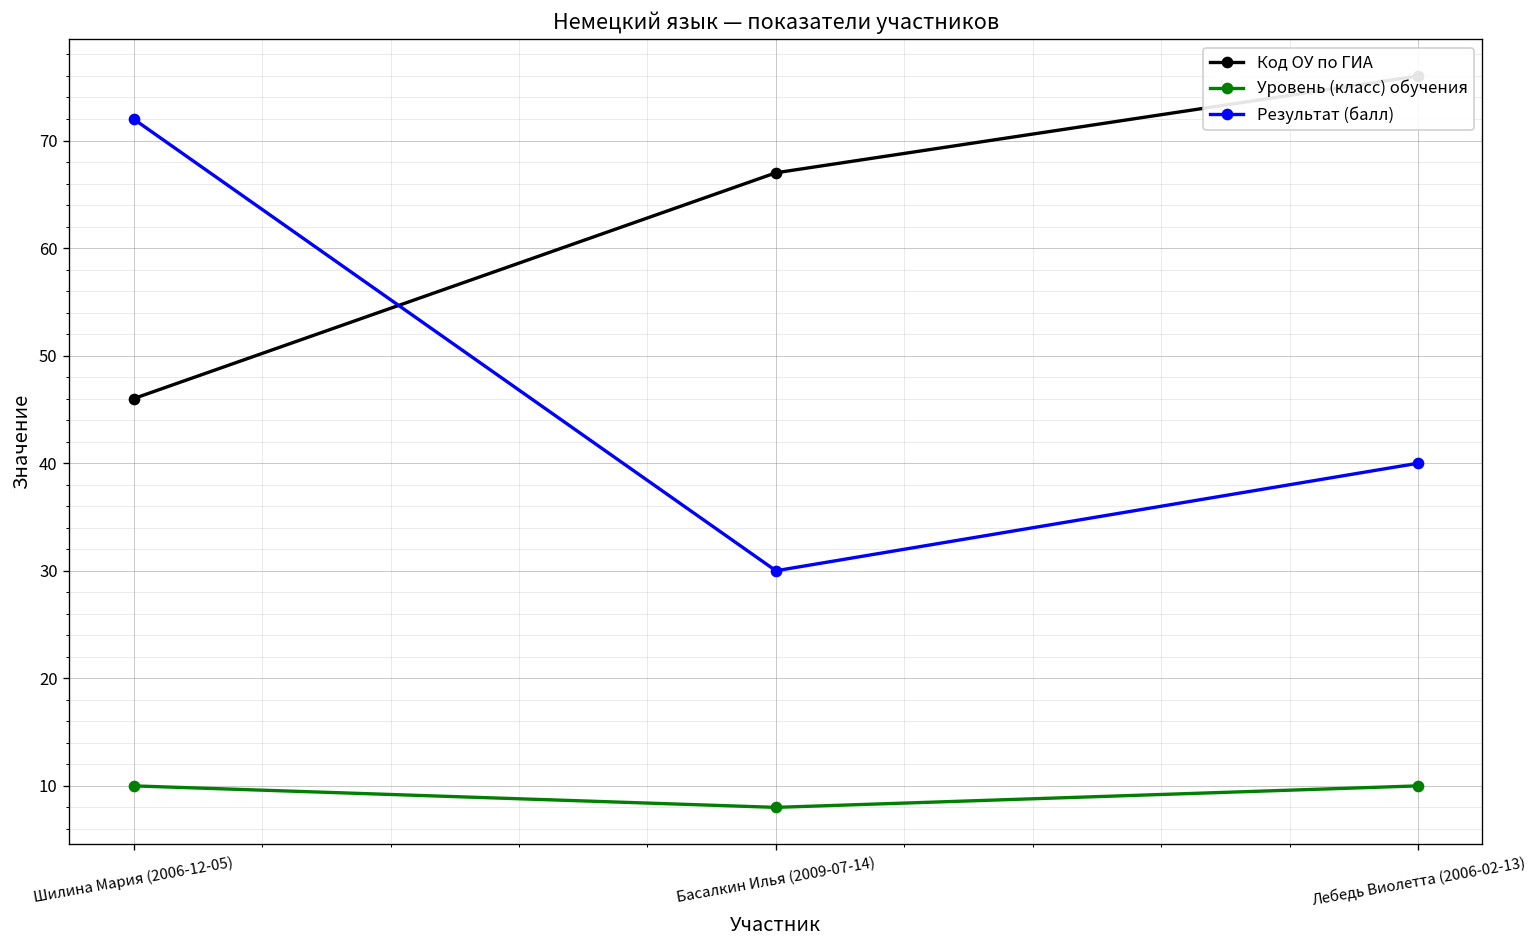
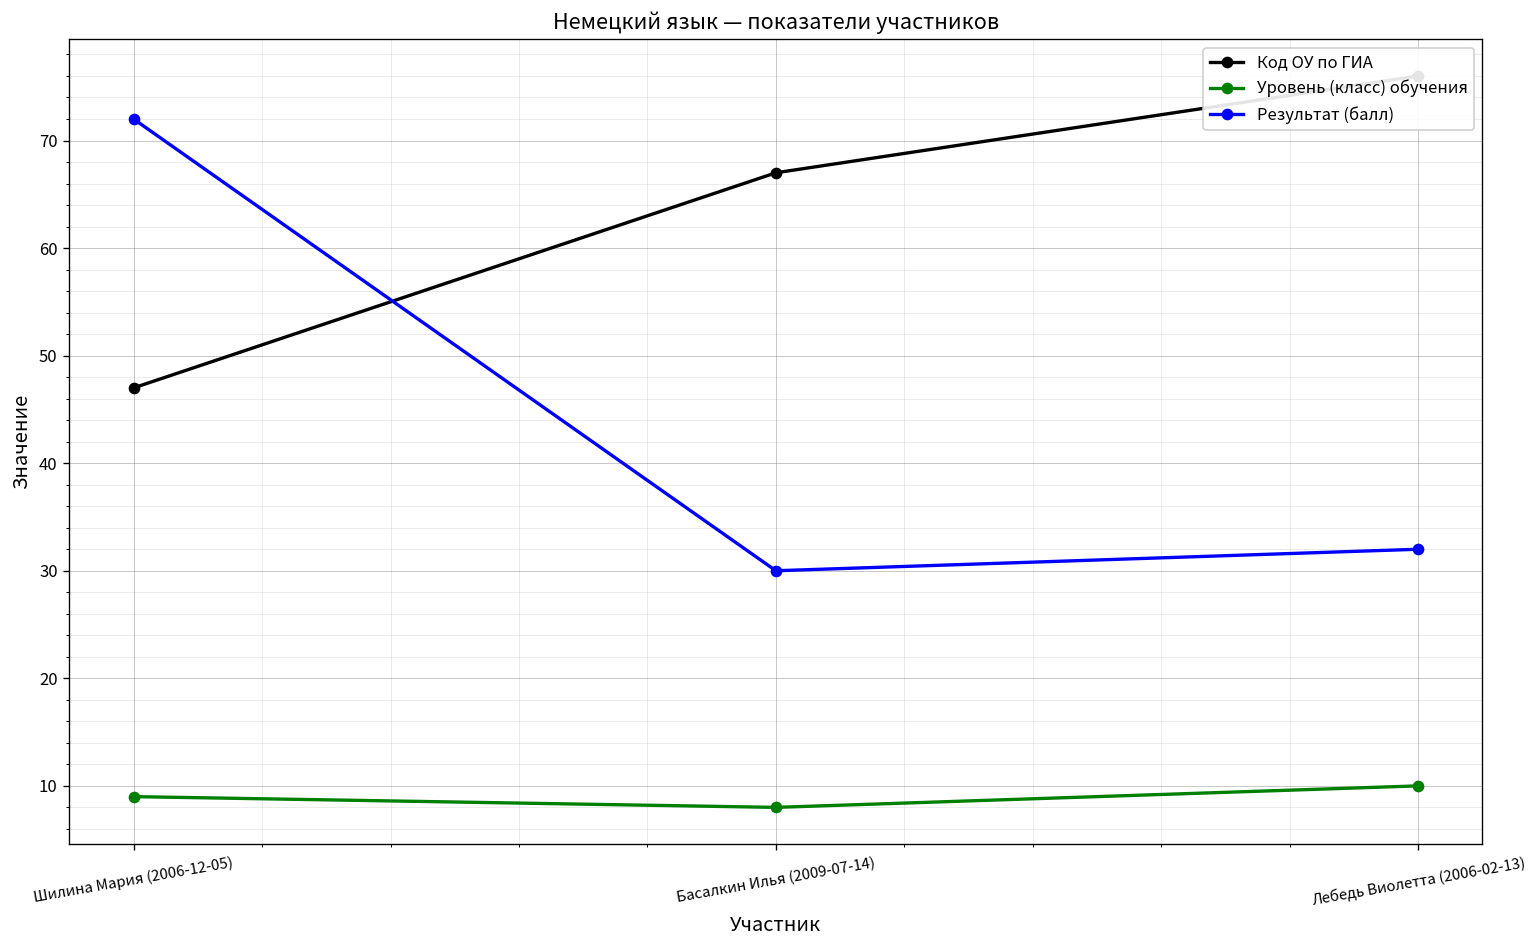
Код ОУ по ГИА, Шилина Мария (2006-12-05): 46 -> 47
Уровень (класс) обучения, Шилина Мария (2006-12-05): 10 -> 9
Результат (балл), Лебедь Виолетта (2006-02-13): 40 -> 32
